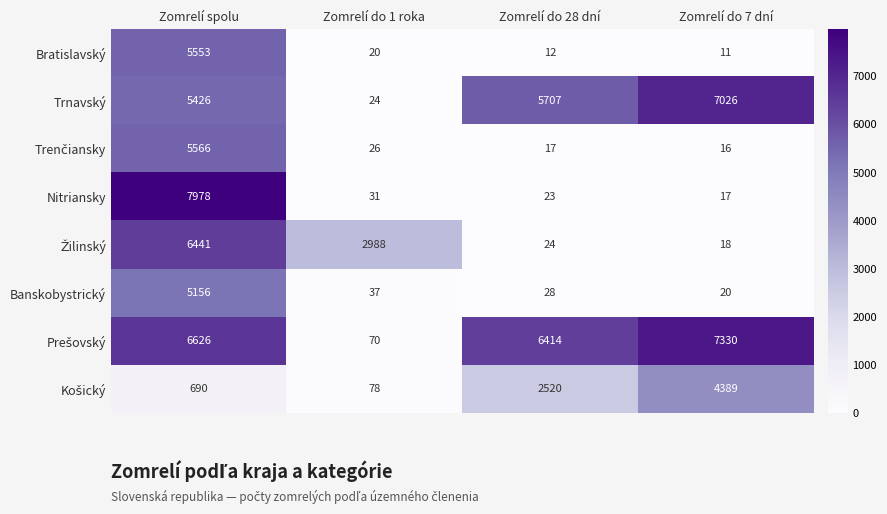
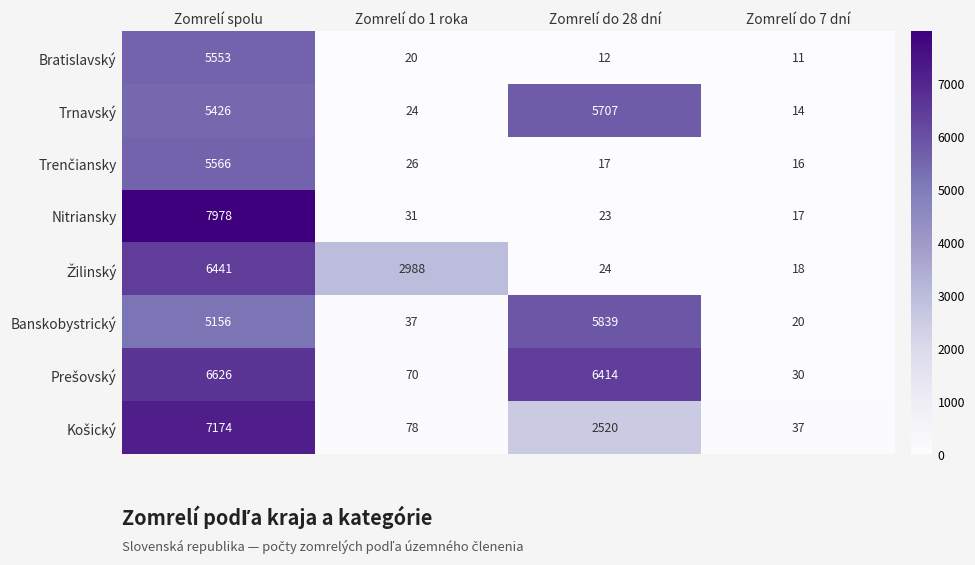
Trnavský, Zomrelí do 7 dní: 7026 -> 14
Banskobystrický, Zomrelí do 28 dní: 28 -> 5839
Prešovský, Zomrelí do 7 dní: 7330 -> 30
Košický, Zomrelí spolu: 690 -> 7174
Košický, Zomrelí do 7 dní: 4389 -> 37
